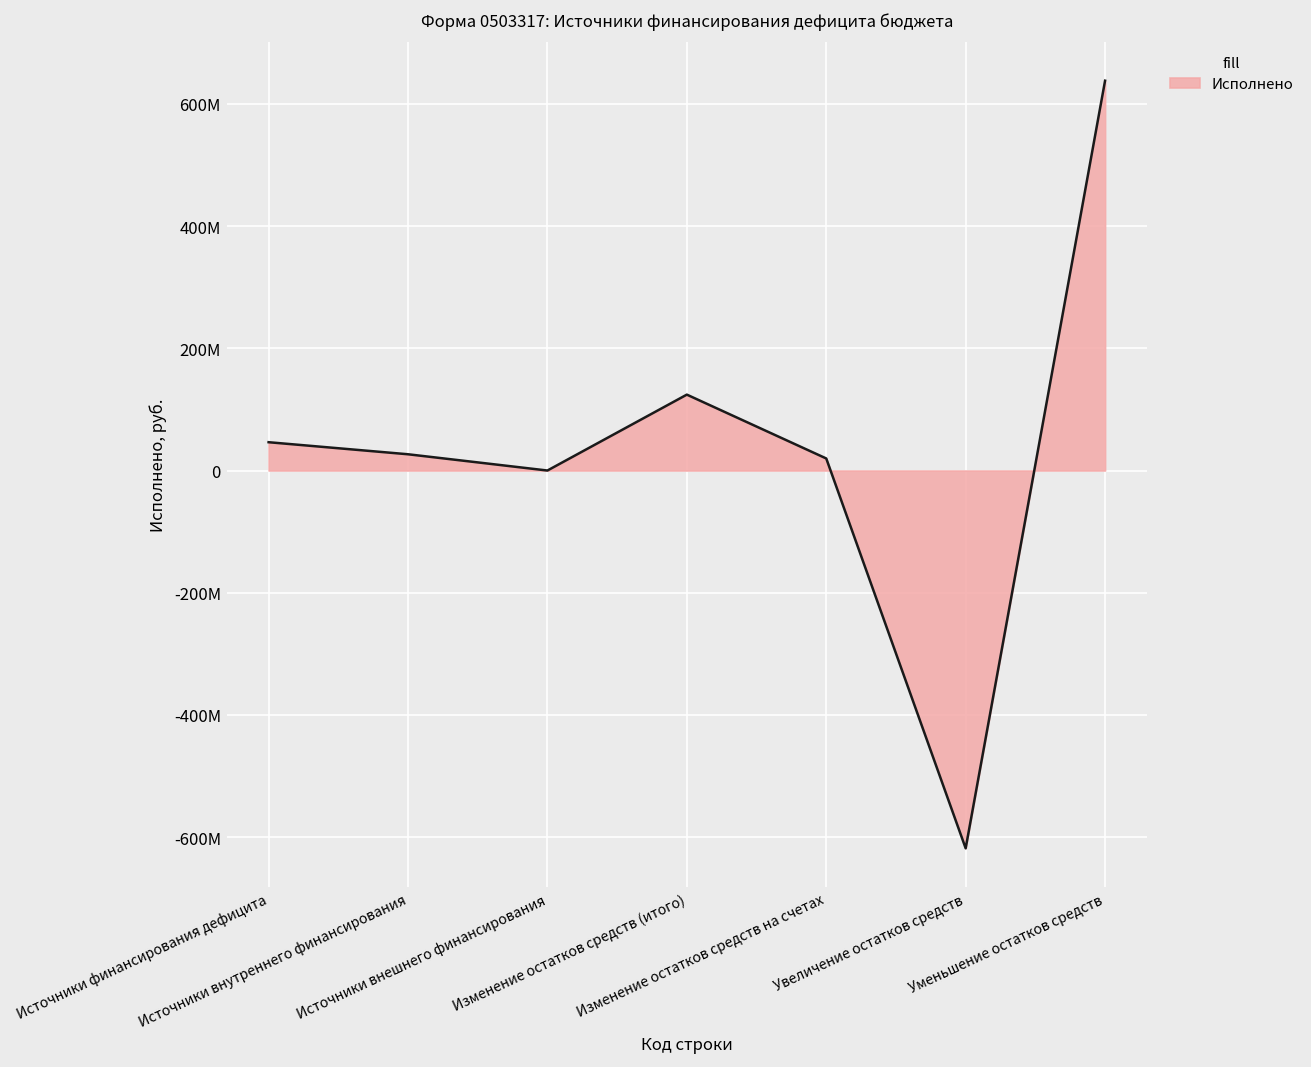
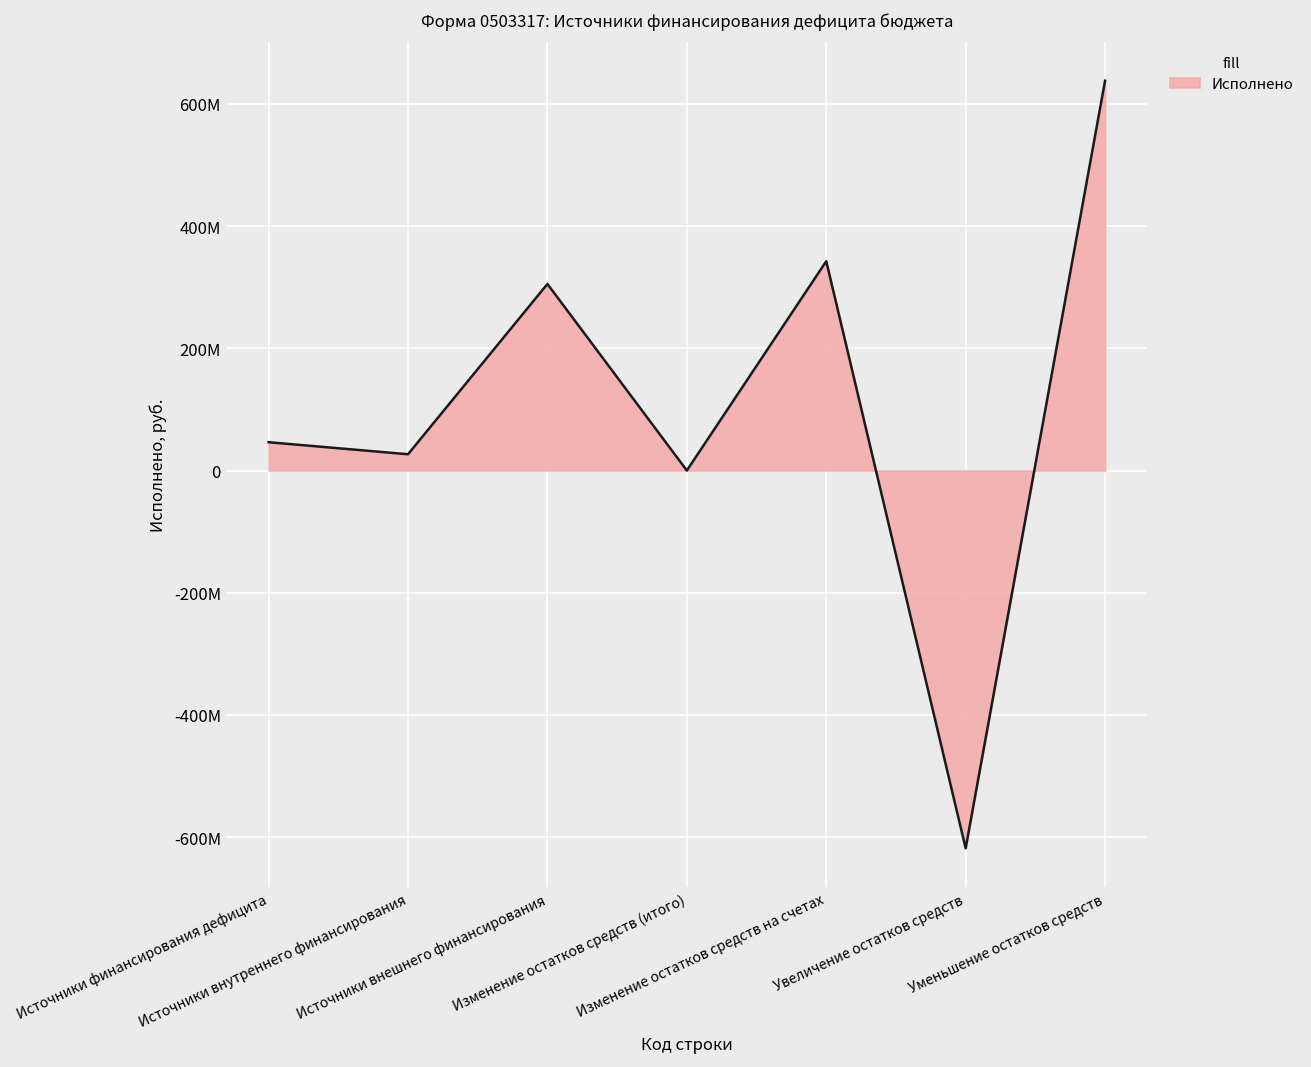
Исполнено, Источники внешнего финансирования: 0 -> 310000000
Исполнено, Изменение остатков средств (итого): 120000000 -> 0
Исполнено, Изменение остатков средств на счетах: 20000000 -> 340000000
